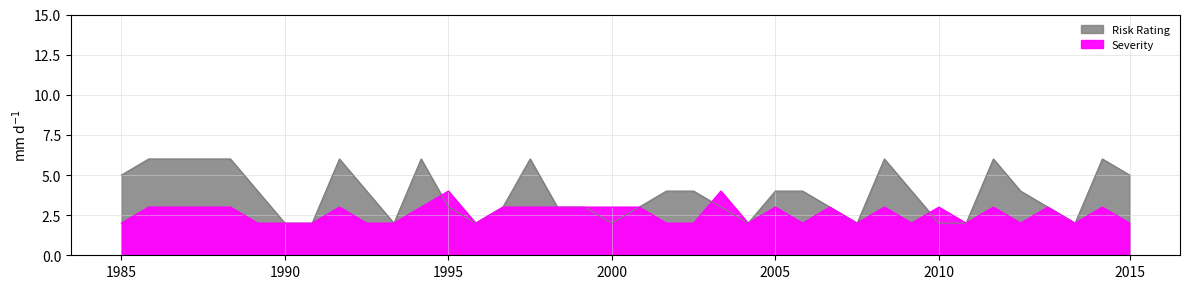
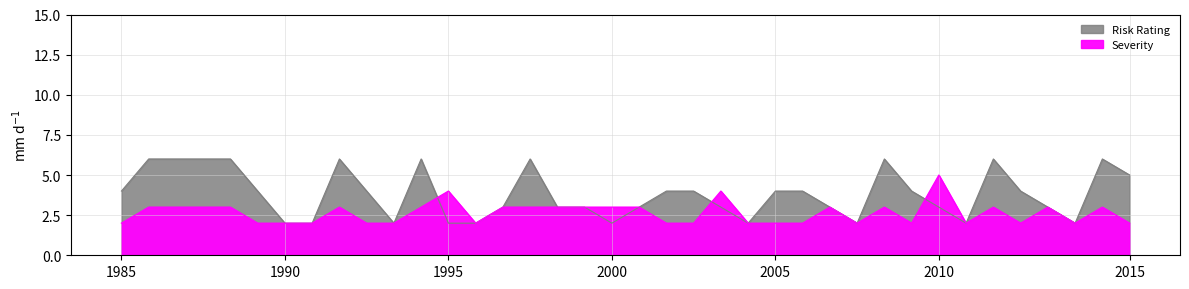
Risk Rating, 1985: 5 -> 4
Risk Rating, 1995: 3 -> 2
Severity, 2005: 3 -> 2
Risk Rating, 2010: 2 -> 3
Severity, 2010: 3 -> 5
